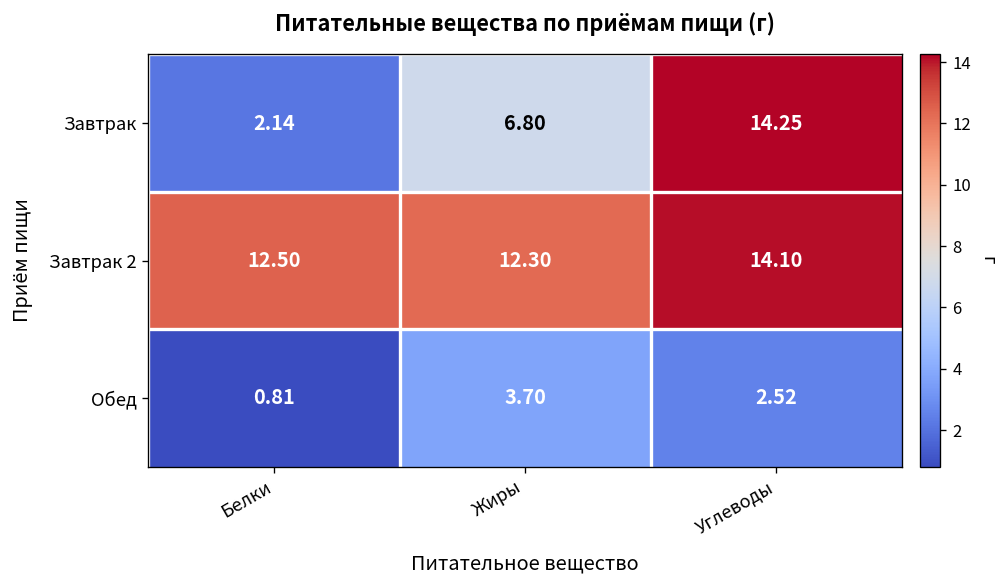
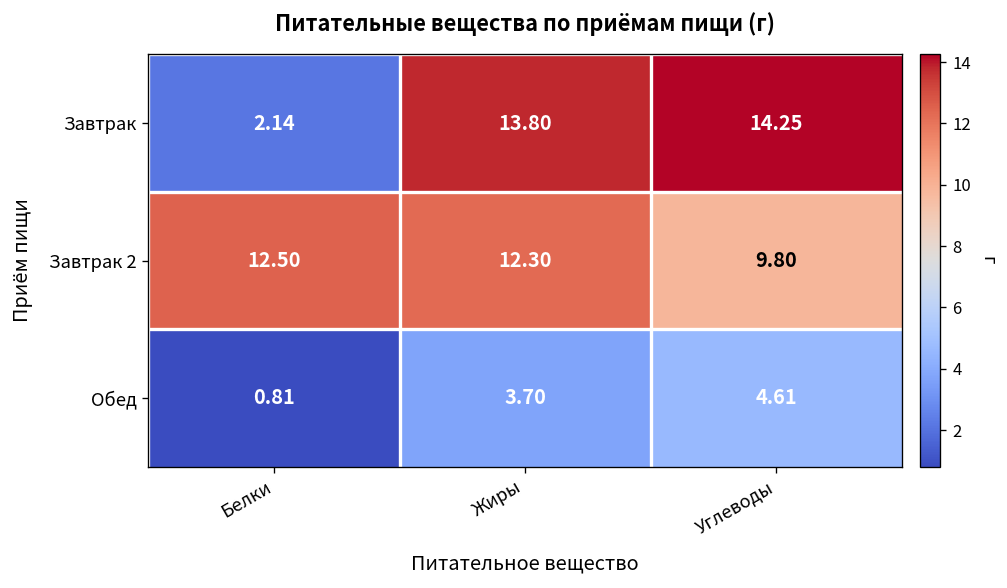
Завтрак, Жиры: 6.80 -> 13.80
Завтрак 2, Углеводы: 14.10 -> 9.80
Обед, Углеводы: 2.52 -> 4.61
